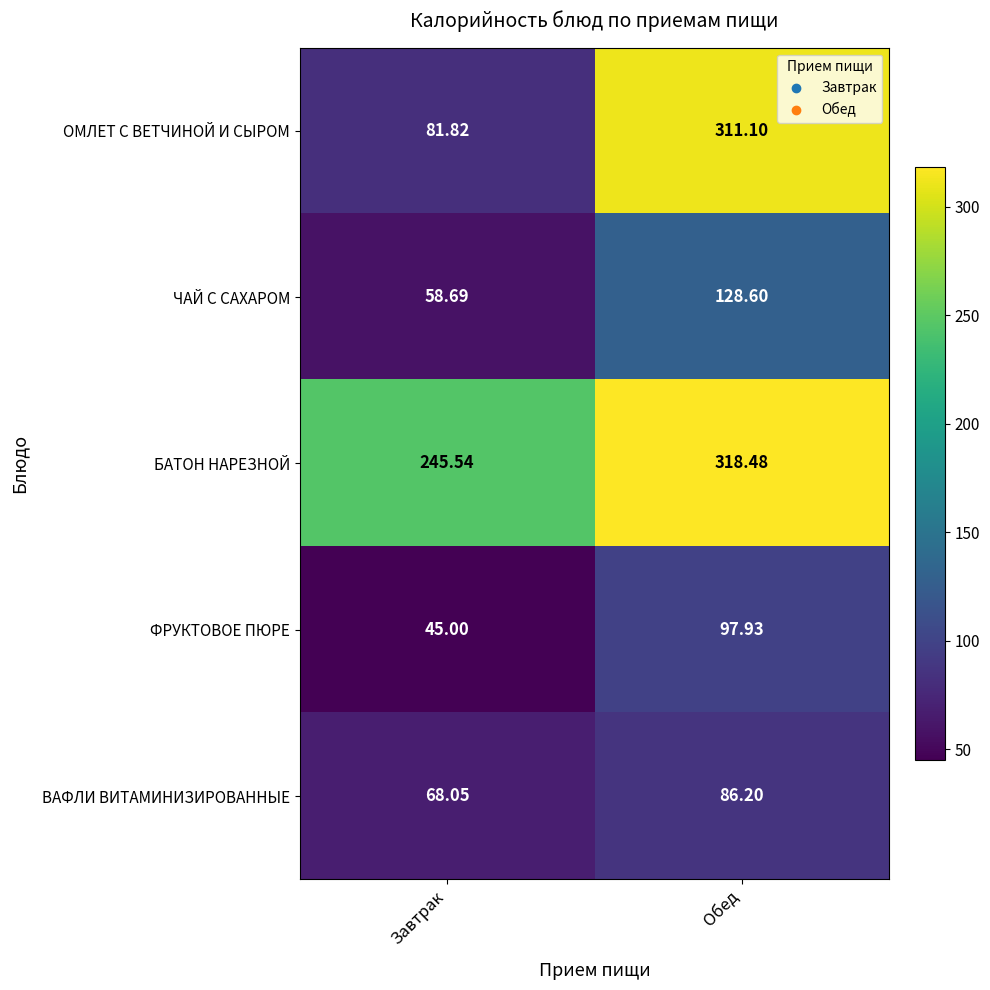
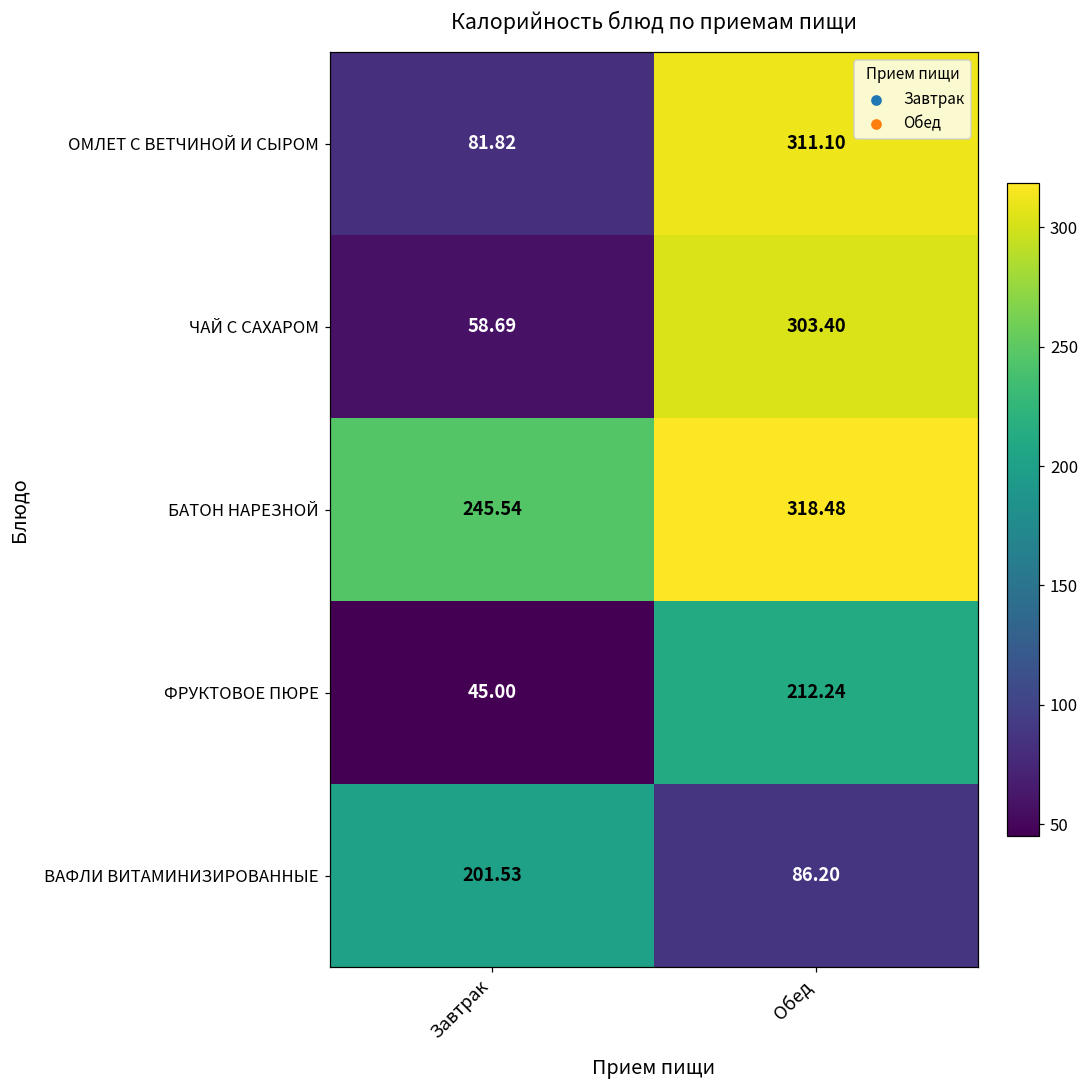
ЧАЙ С САХАРОМ, Обед: 128.60 -> 303.40
ФРУКТОВОЕ ПЮРЕ, Обед: 97.93 -> 212.24
ВАФЛИ ВИТАМИНИЗИРОВАННЫЕ, Завтрак: 68.05 -> 201.53
